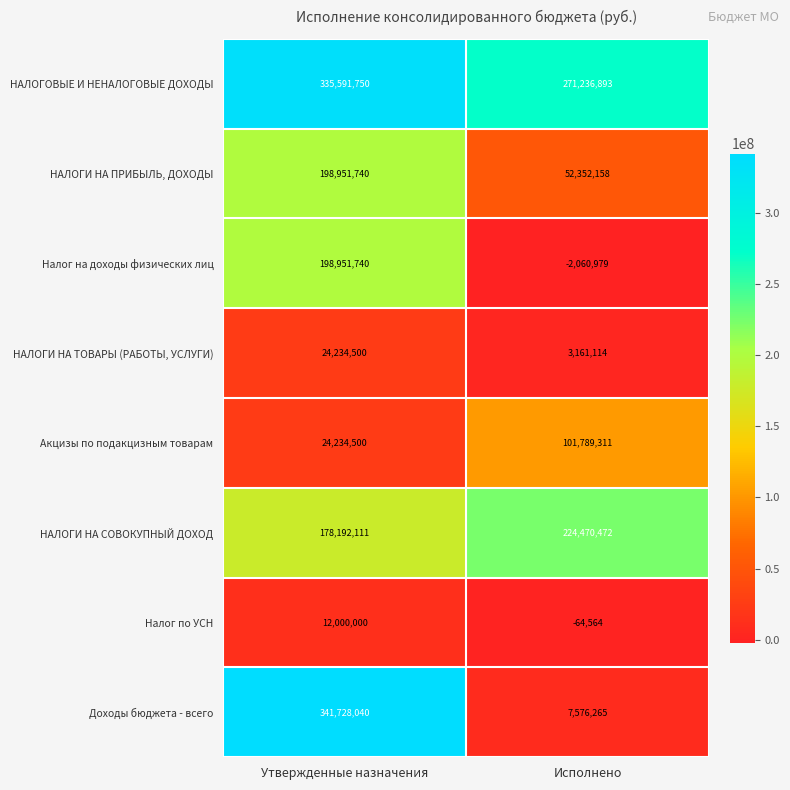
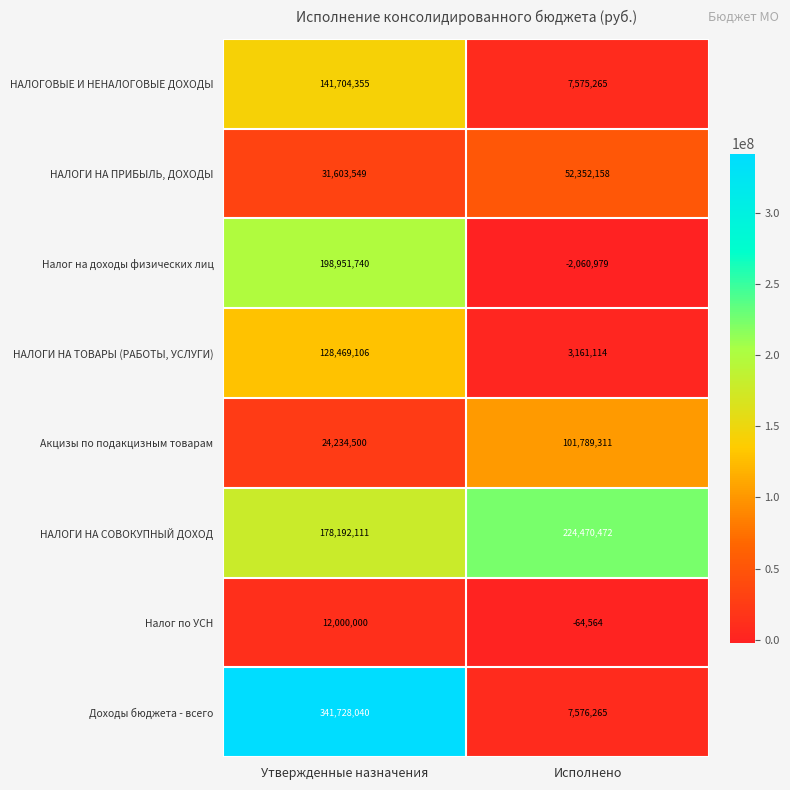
НАЛОГОВЫЕ И НЕНАЛОГОВЫЕ ДОХОДЫ, Утвержденные назначения: 335,591,750 -> 141,704,355
НАЛОГОВЫЕ И НЕНАЛОГОВЫЕ ДОХОДЫ, Исполнено: 271,236,893 -> 7,575,265
НАЛОГИ НА ПРИБЫЛЬ, ДОХОДЫ, Утвержденные назначения: 198,951,740 -> 31,603,549
НАЛОГИ НА ТОВАРЫ (РАБОТЫ, УСЛУГИ), Утвержденные назначения: 24,234,500 -> 128,469,106
